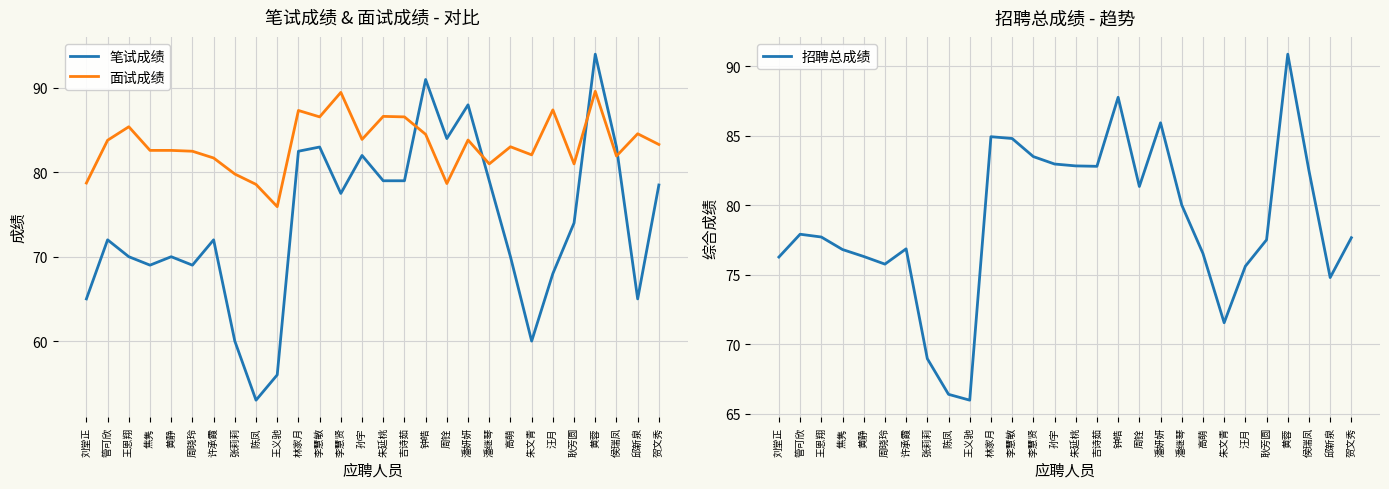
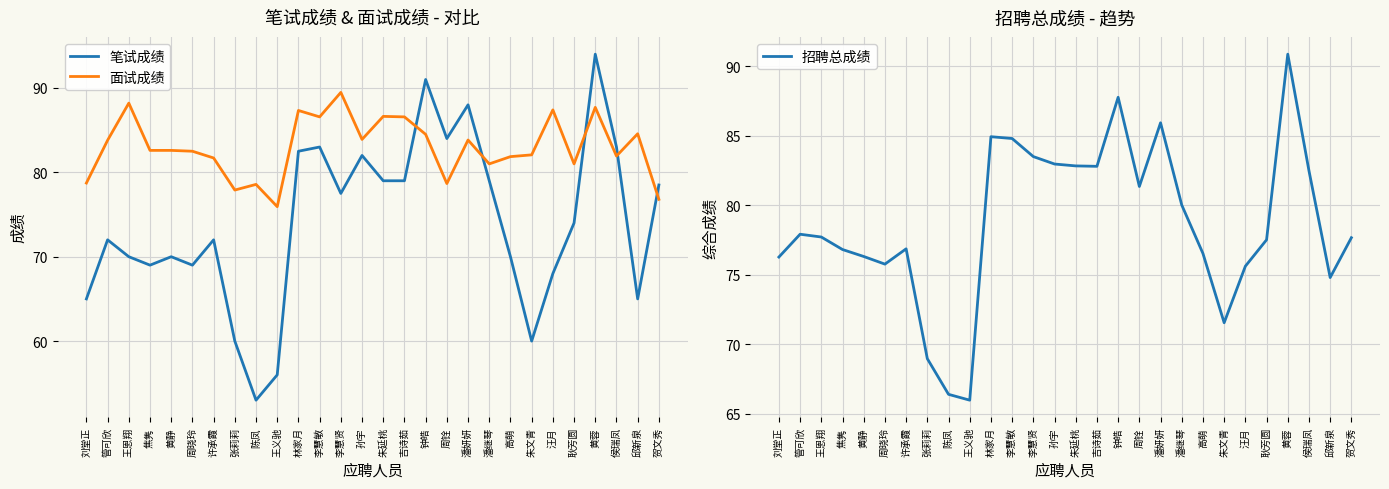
笔试成绩 & 面试成绩 - 对比, 面试成绩, 王恩翔: 85 -> 88
笔试成绩 & 面试成绩 - 对比, 面试成绩, 张莉莉: 80 -> 78
笔试成绩 & 面试成绩 - 对比, 面试成绩, 高萌: 83 -> 82
笔试成绩 & 面试成绩 - 对比, 面试成绩, 黄蓉: 90 -> 88
笔试成绩 & 面试成绩 - 对比, 面试成绩, 贺文秀: 83 -> 77
